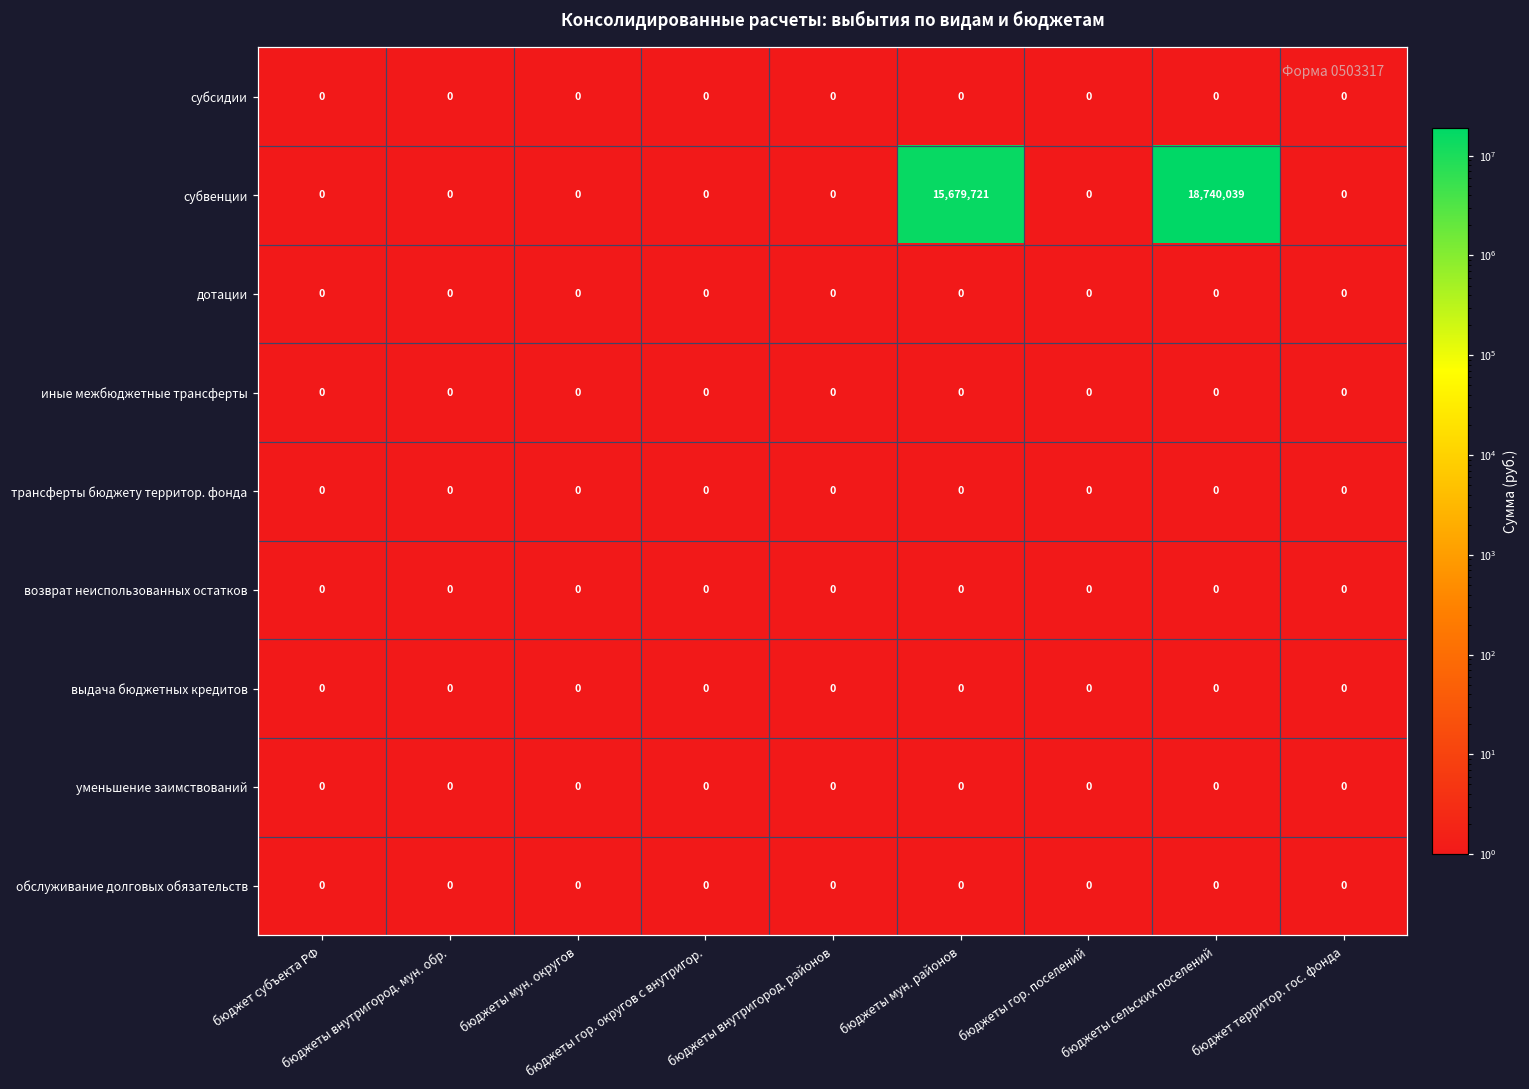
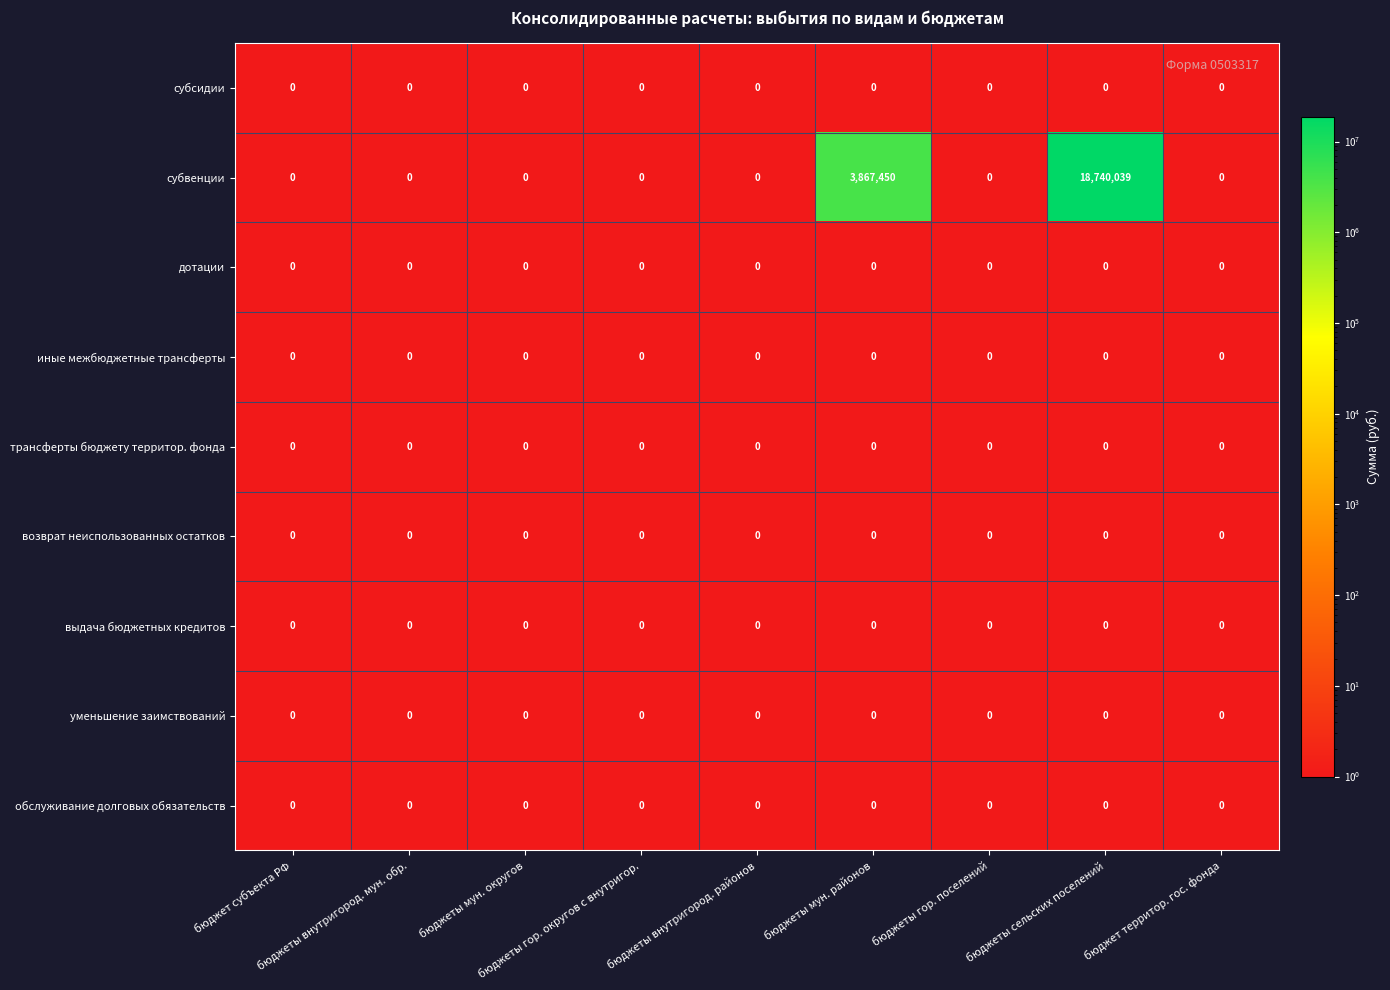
субвенции, бюджеты мун. районов: 15,679,721 -> 3,867,450
